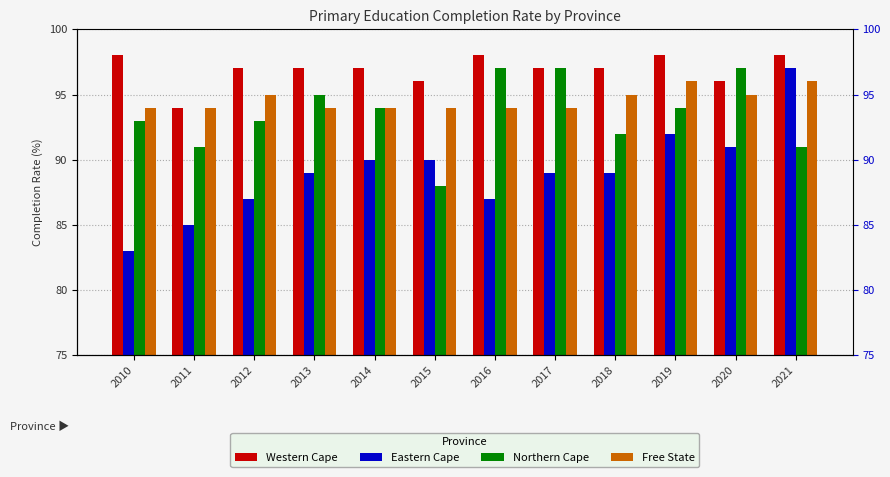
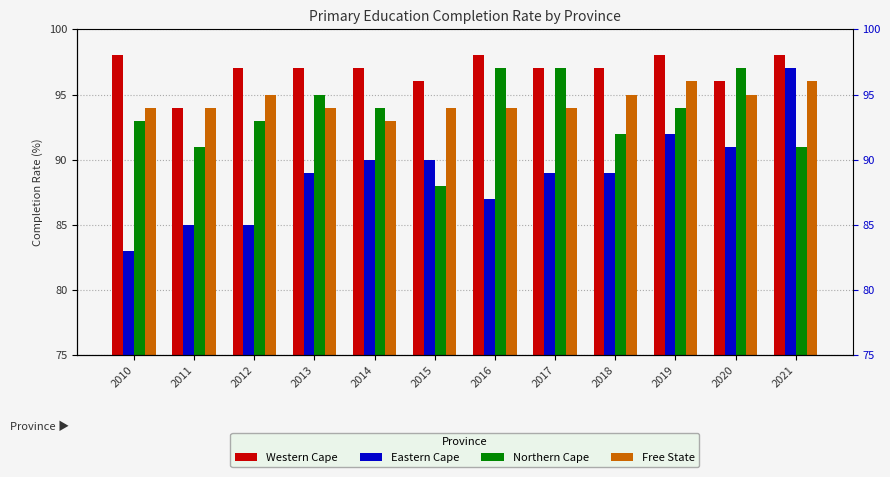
Eastern Cape, 2012: 87 -> 85
Free State, 2014: 94 -> 93
